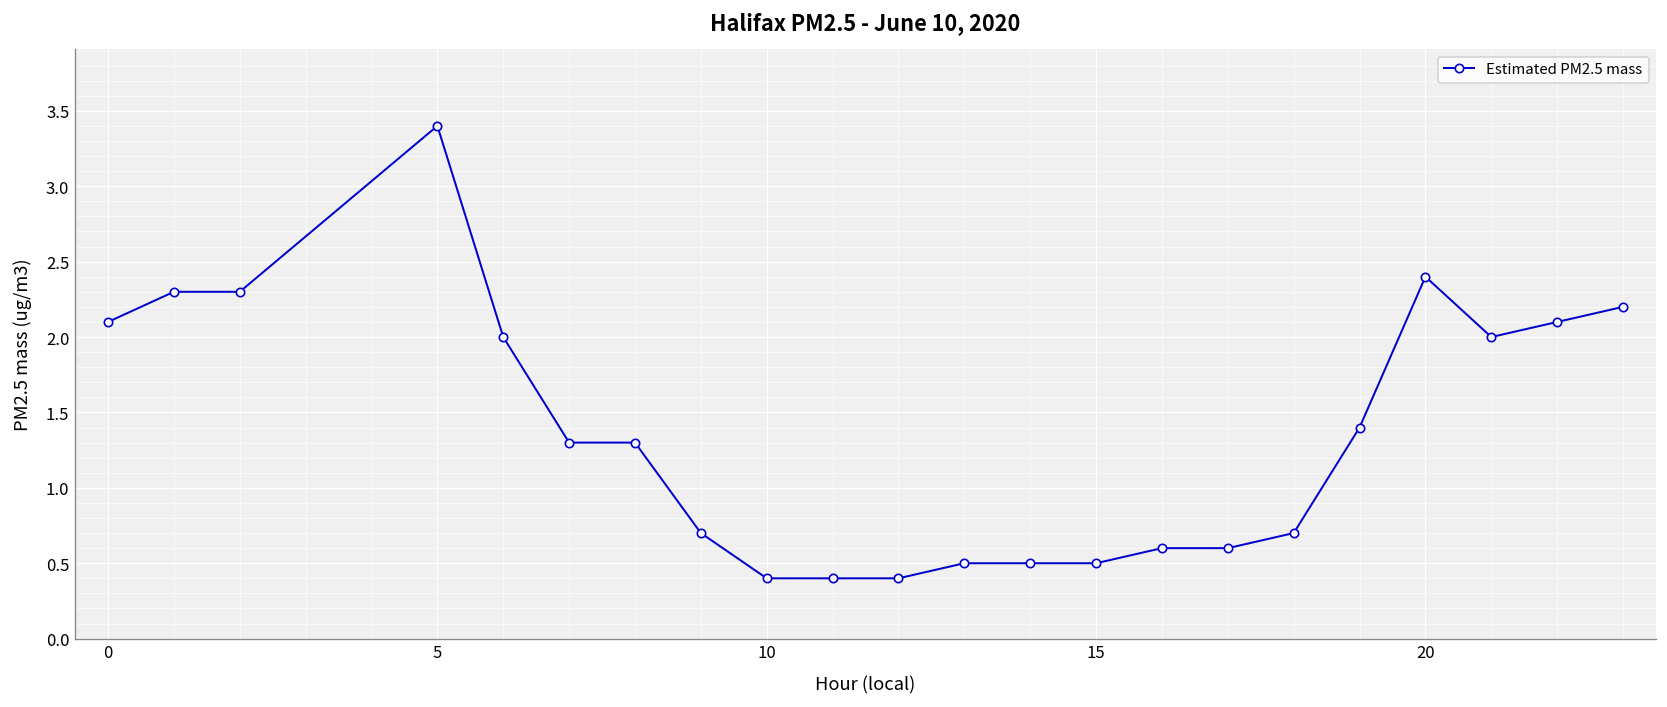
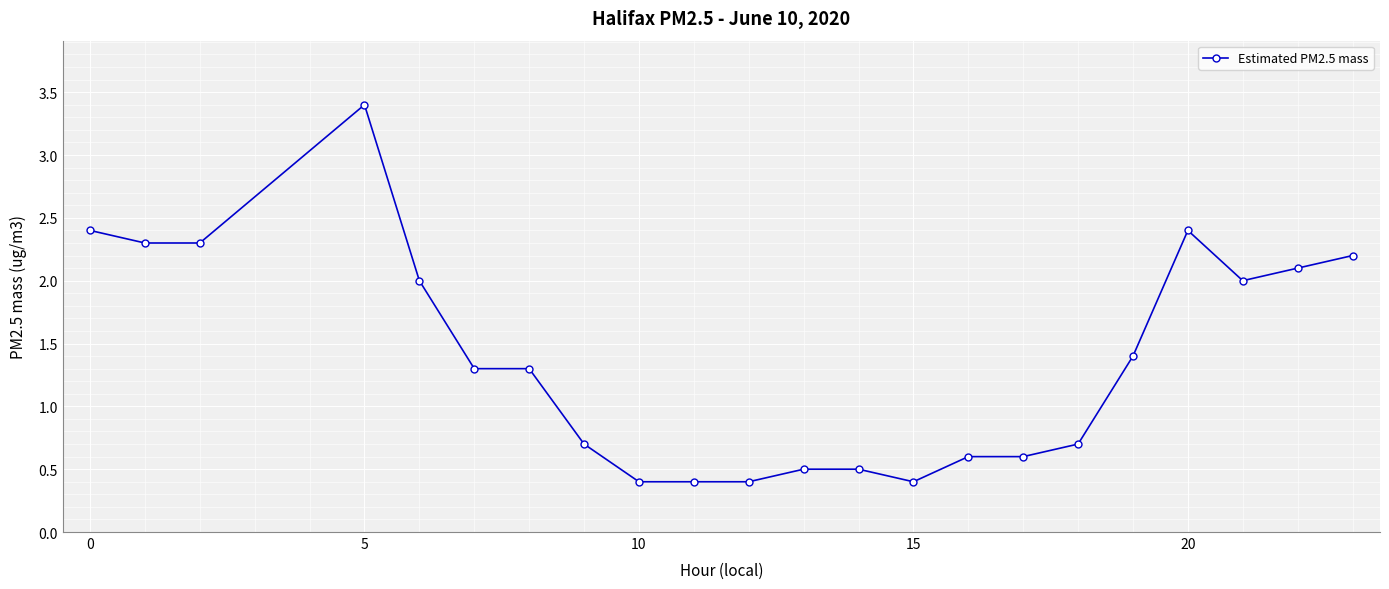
0: 2.1 -> 2.4
15: 0.5 -> 0.4
